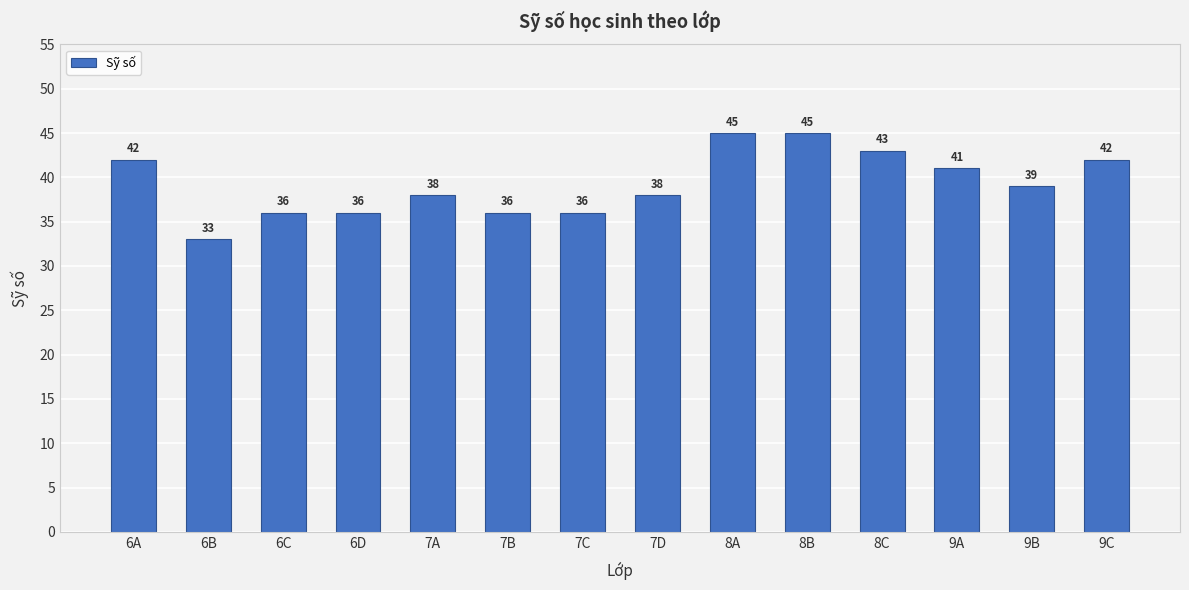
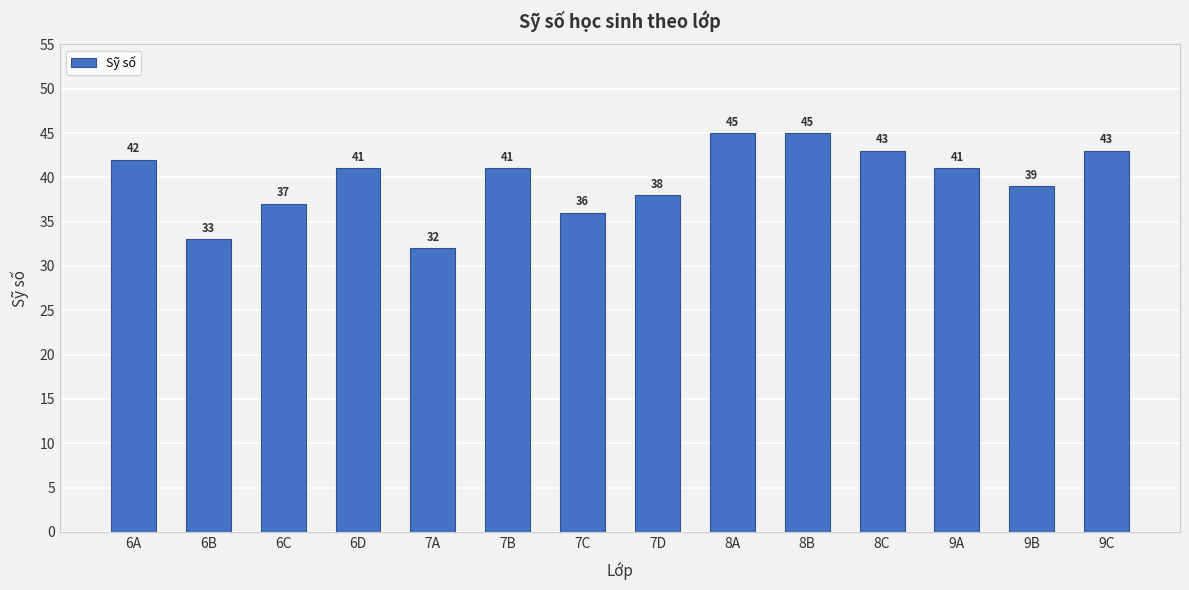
6C: 36 -> 37
6D: 36 -> 41
7A: 38 -> 32
7B: 36 -> 41
9C: 42 -> 43
